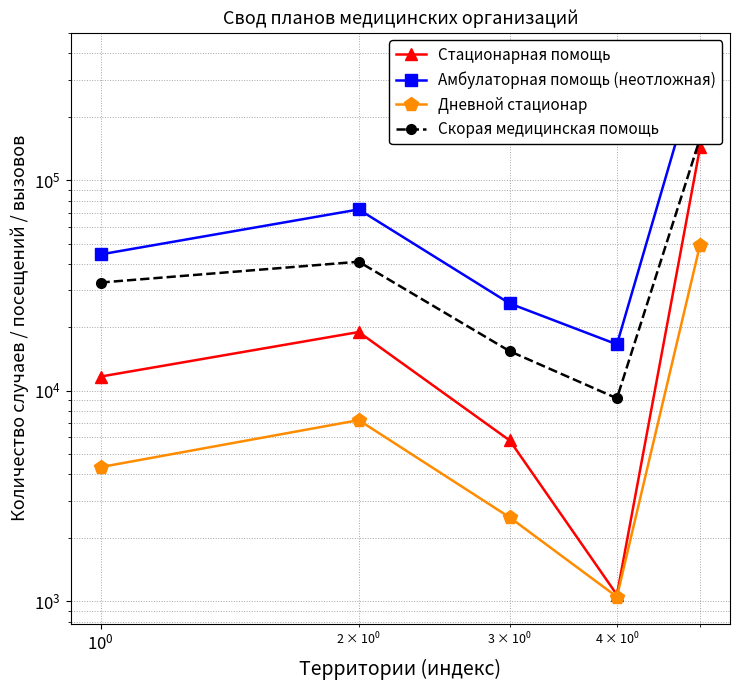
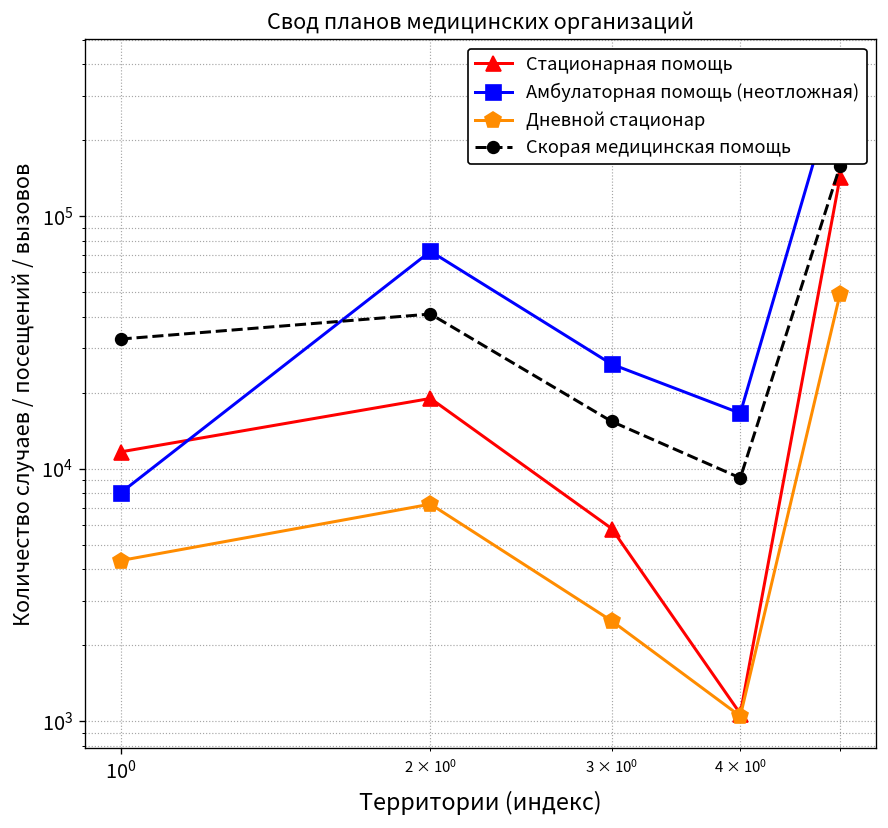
Амбулаторная помощь (неотложная), 10^0: 44000 -> 8000
